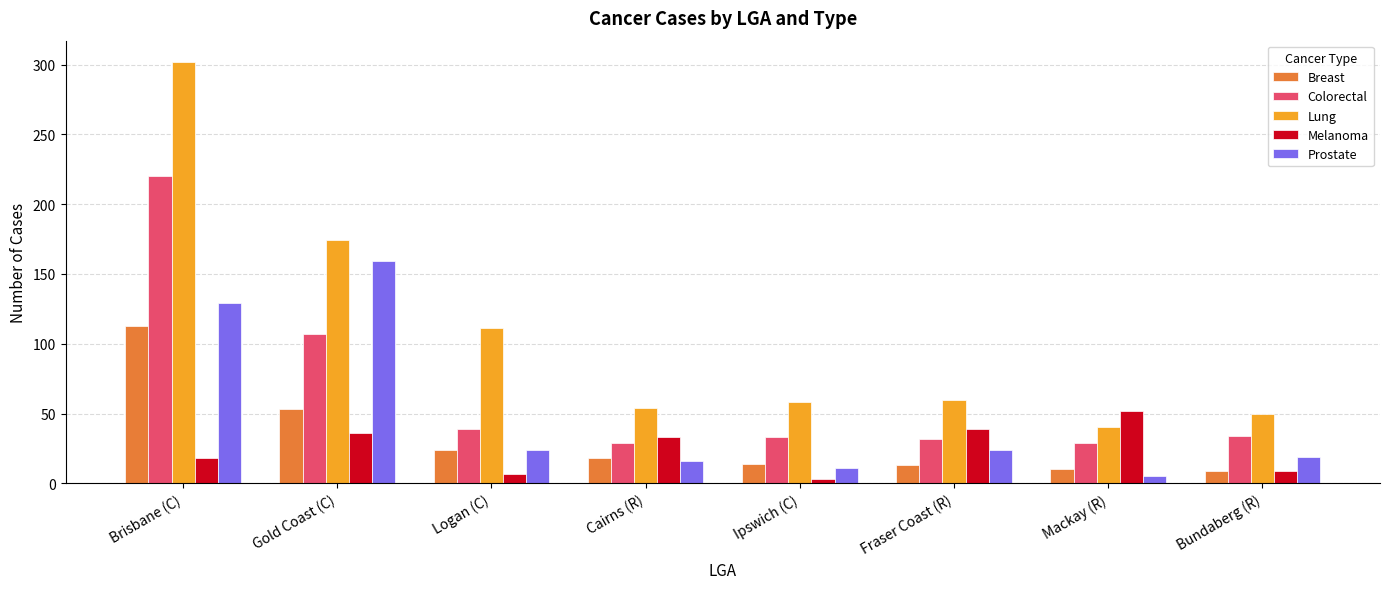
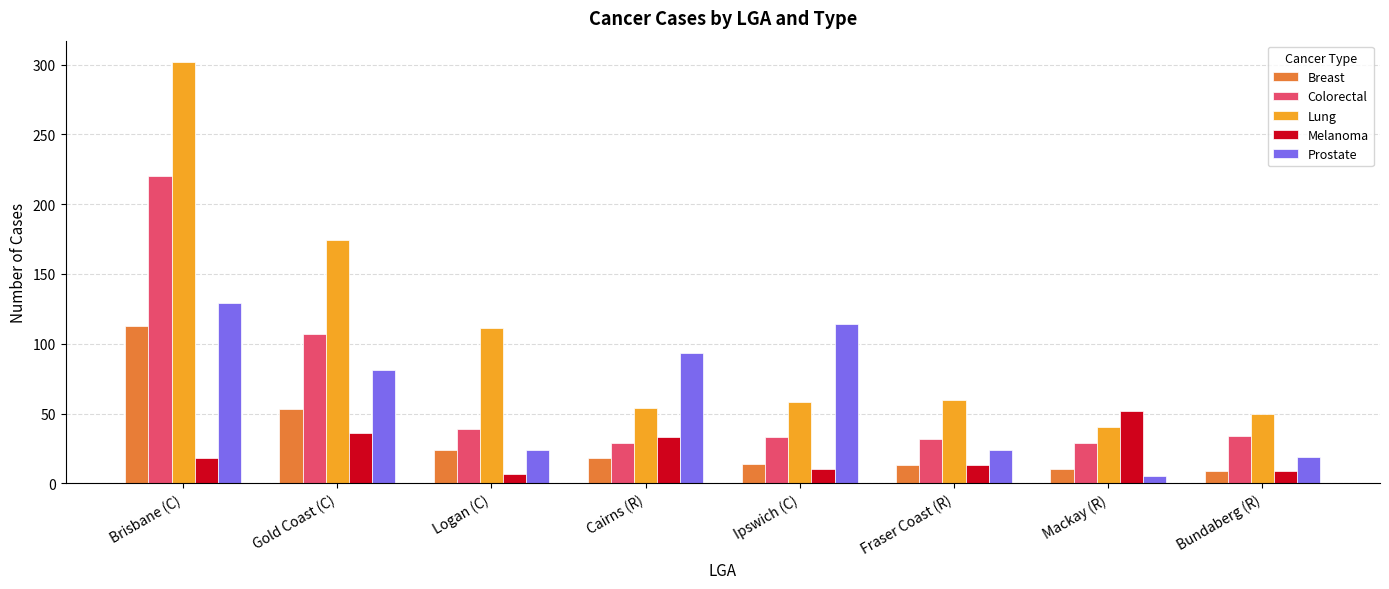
Prostate, Gold Coast (C): 159 -> 81
Prostate, Cairns (R): 16 -> 93
Melanoma, Ipswich (C): 3 -> 10
Prostate, Ipswich (C): 11 -> 114
Melanoma, Fraser Coast (R): 39 -> 13
